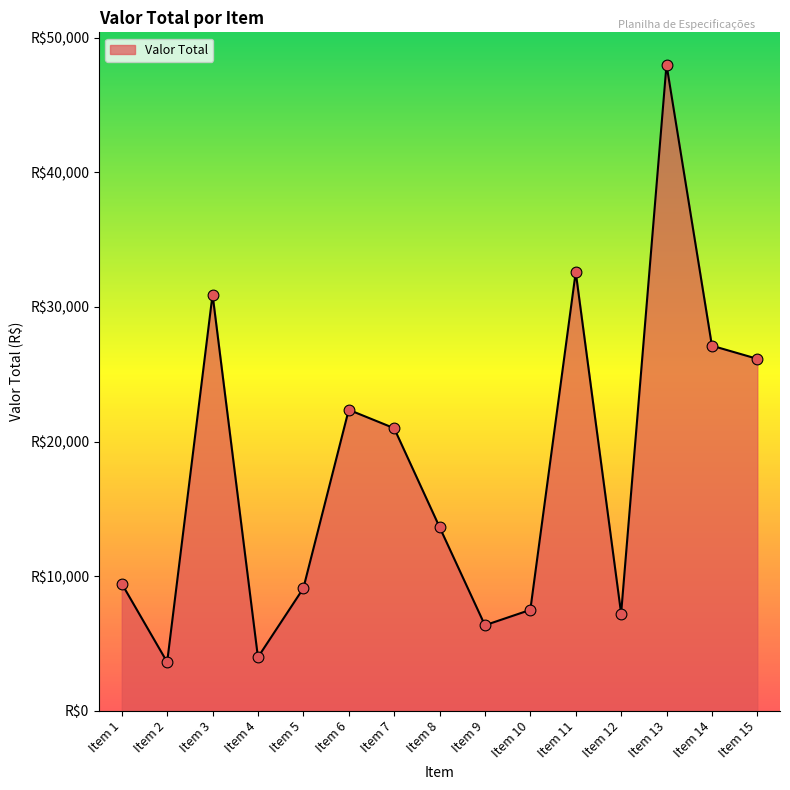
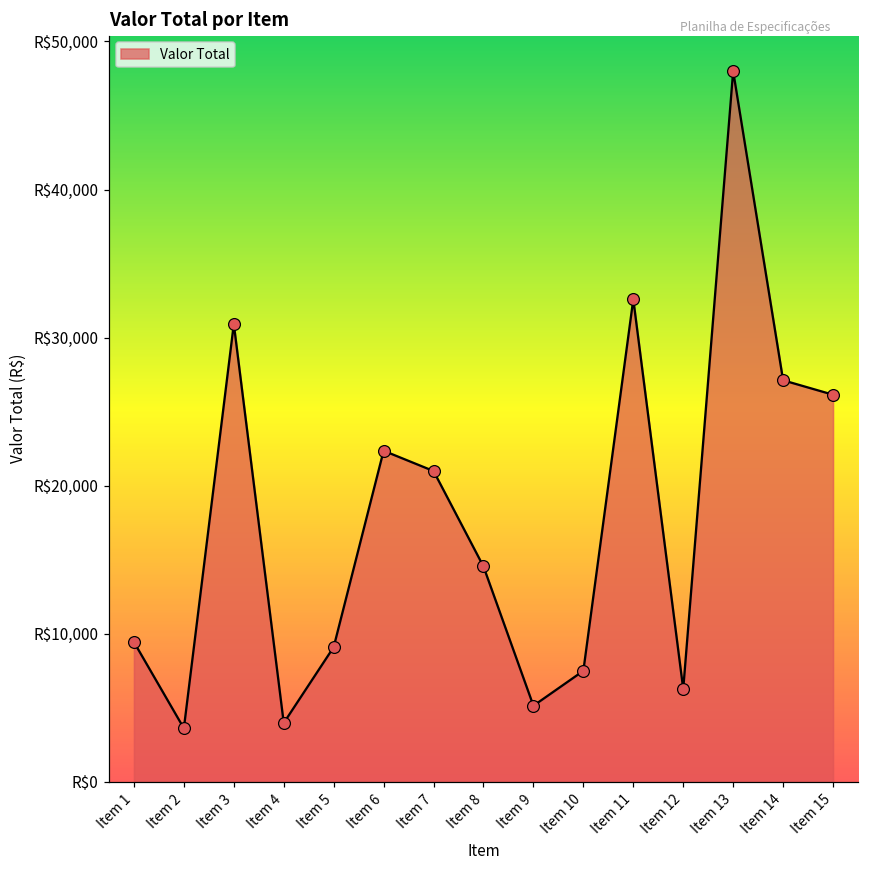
Item 8: R$13,700 -> R$14,500
Item 9: R$6,400 -> R$5,100
Item 12: R$7,200 -> R$6,300
